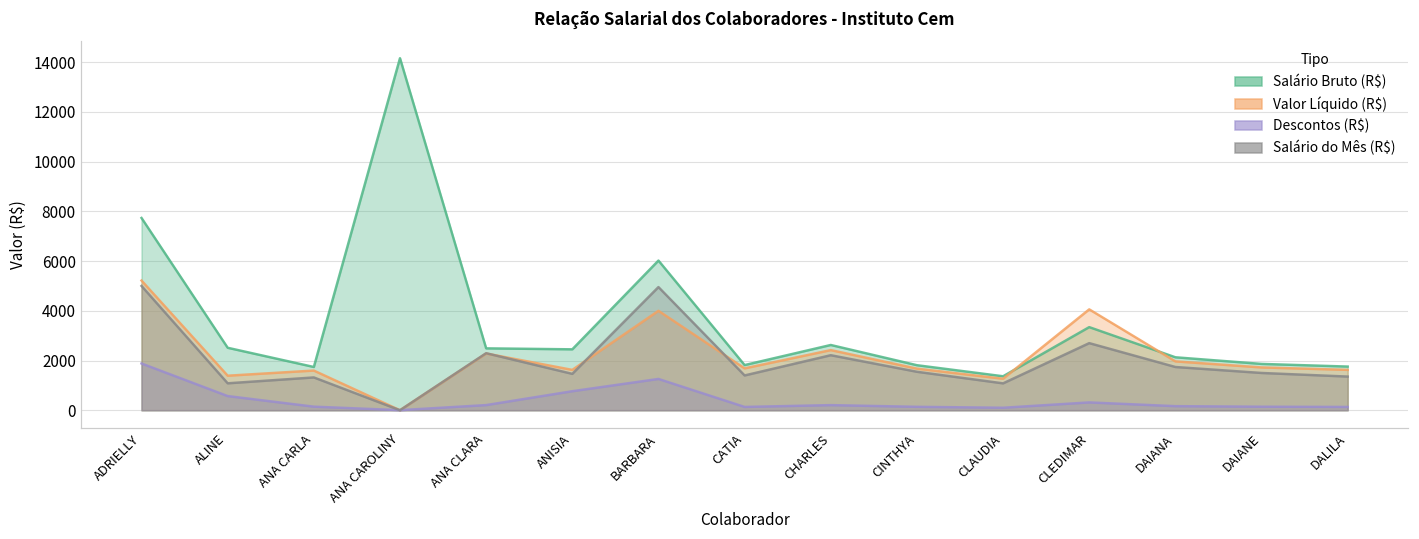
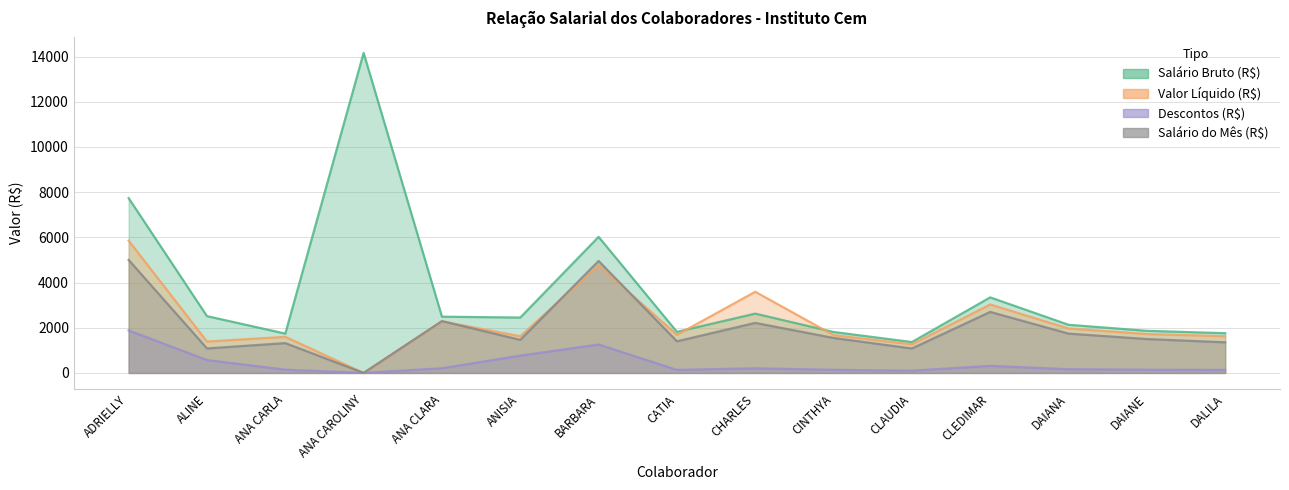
Valor Líquido (R$), ADRIELLY: 5200 -> 5900
Valor Líquido (R$), BARBARA: 4000 -> 4800
Valor Líquido (R$), CHARLES: 2400 -> 3600
Valor Líquido (R$), CLEDIMAR: 4100 -> 3000
